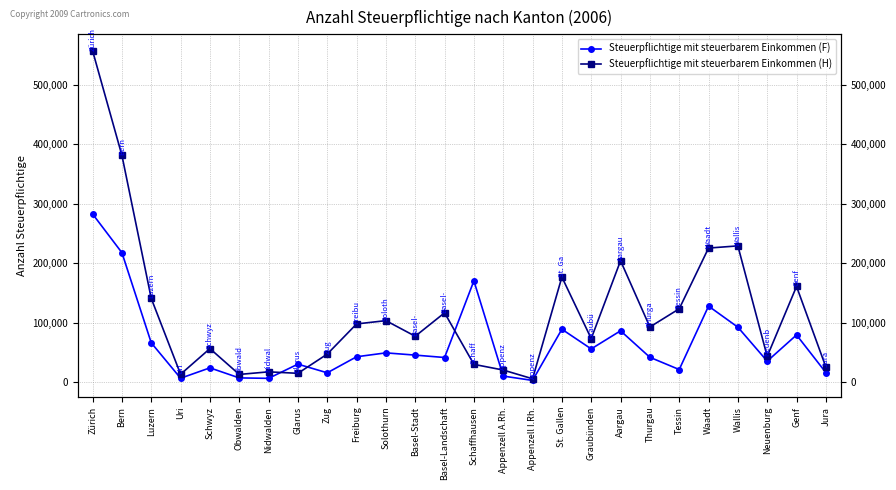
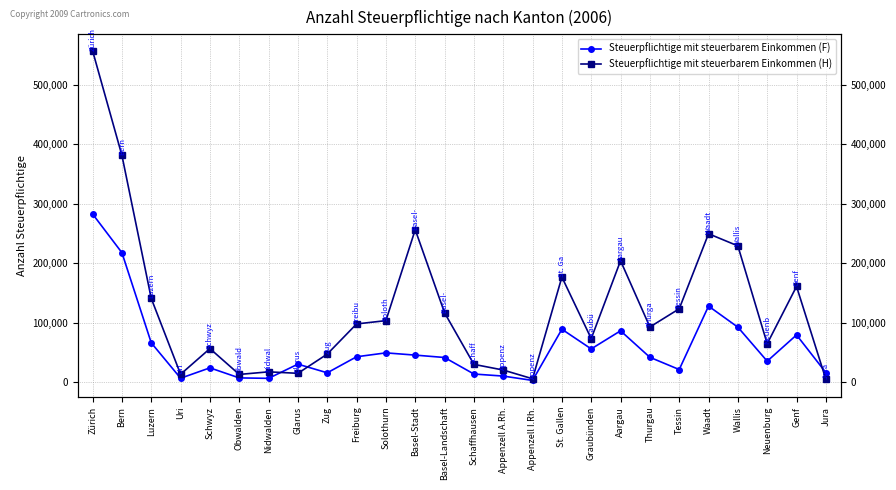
Steuerpflichtige mit steuerbarem Einkommen (H), Basel-Stadt: 80,000 -> 260,000
Steuerpflichtige mit steuerbarem Einkommen (F), Schaffhausen: 170,000 -> 10,000
Steuerpflichtige mit steuerbarem Einkommen (H), Waadt: 230,000 -> 250,000
Steuerpflichtige mit steuerbarem Einkommen (H), Neuenburg: 40,000 -> 60,000
Steuerpflichtige mit steuerbarem Einkommen (H), Jura: 30,000 -> 0
